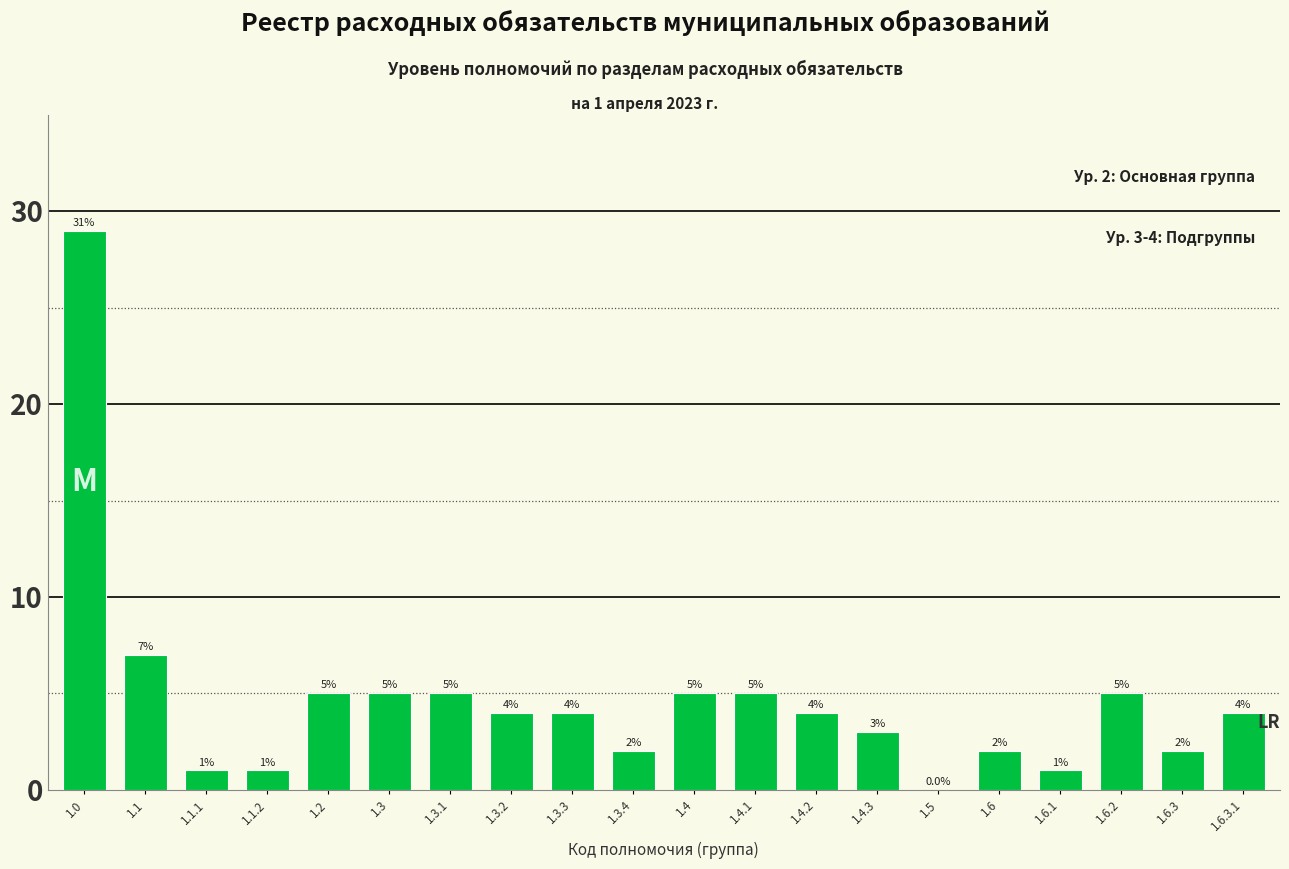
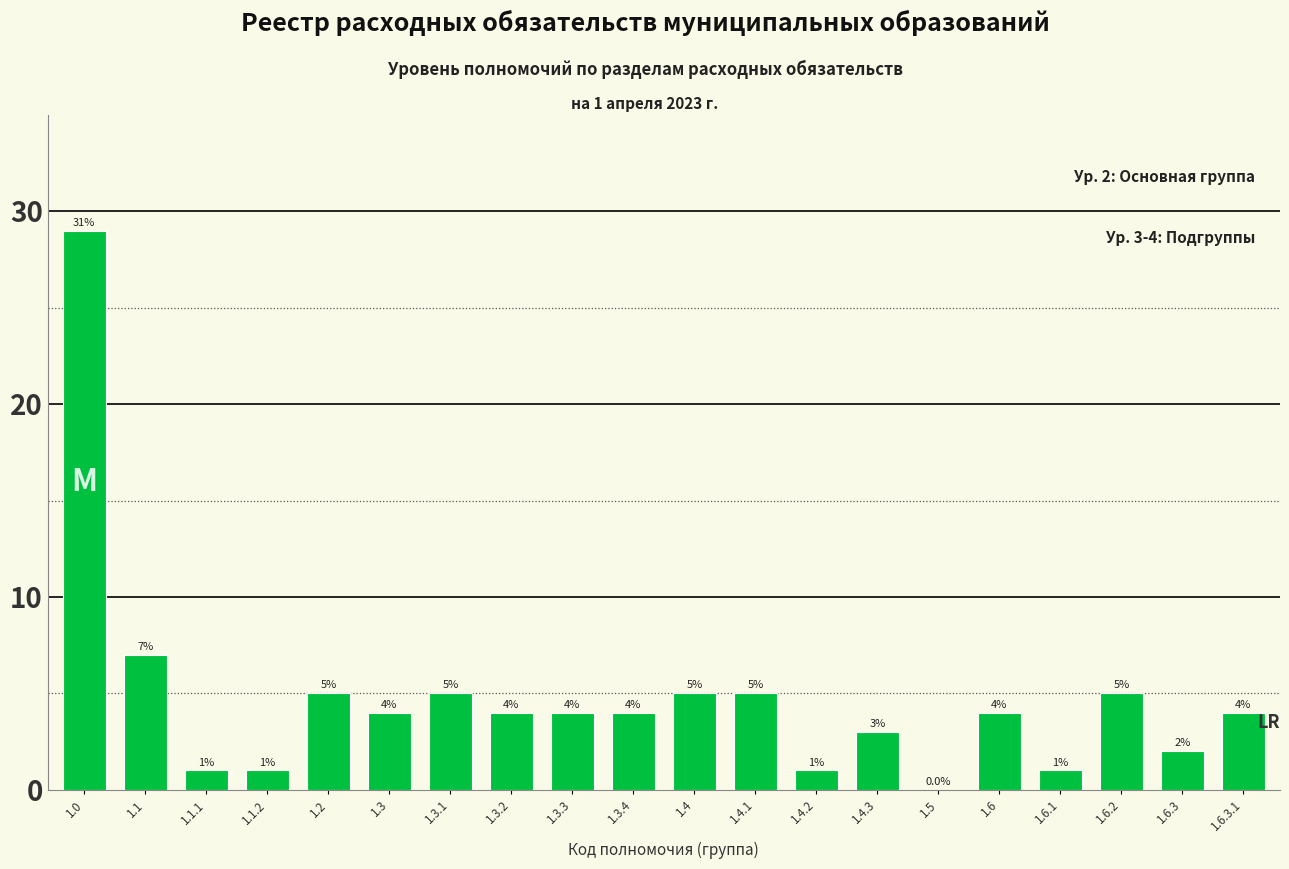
1.3: 5% -> 4%
1.3.4: 2% -> 4%
1.4.2: 4% -> 1%
1.6: 2% -> 4%
